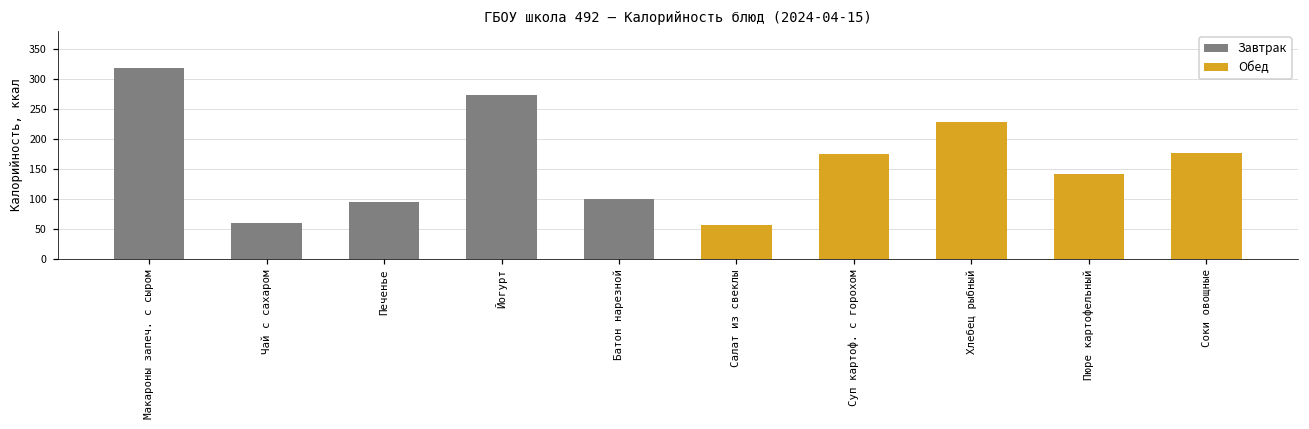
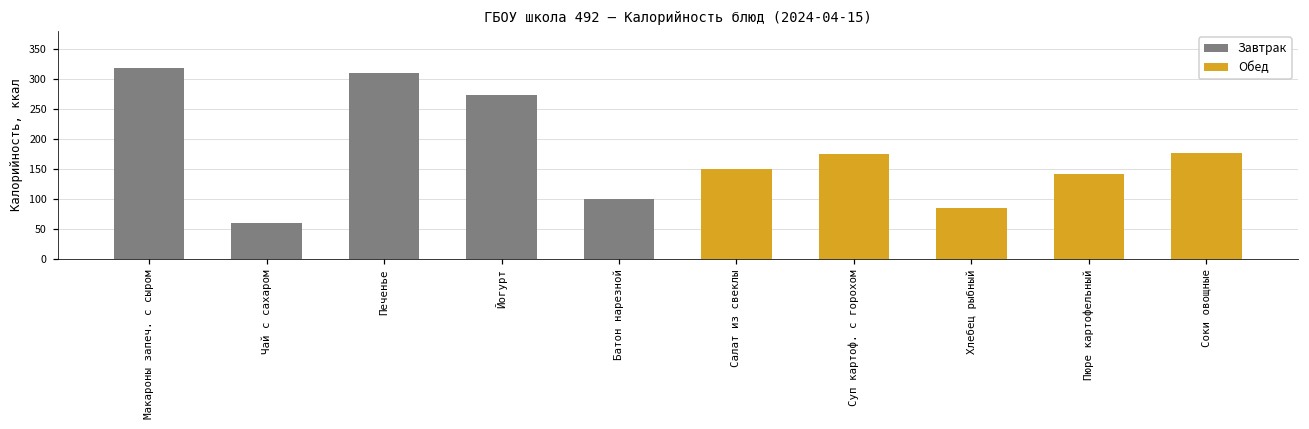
Завтрак, Печенье: 100 -> 310
Обед, Салат из свеклы: 60 -> 150
Обед, Хлебец рыбный: 230 -> 90
